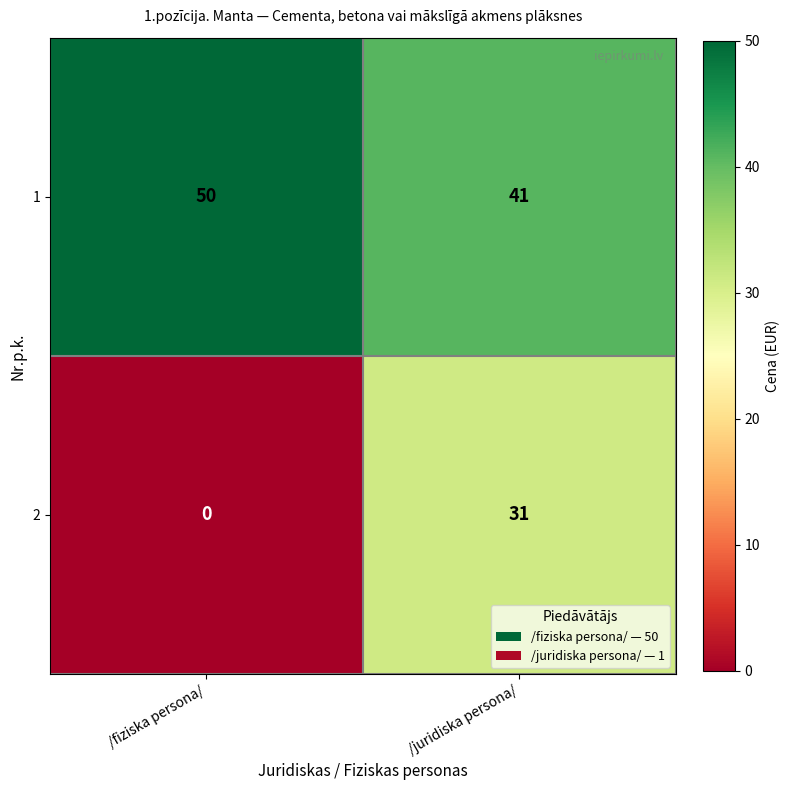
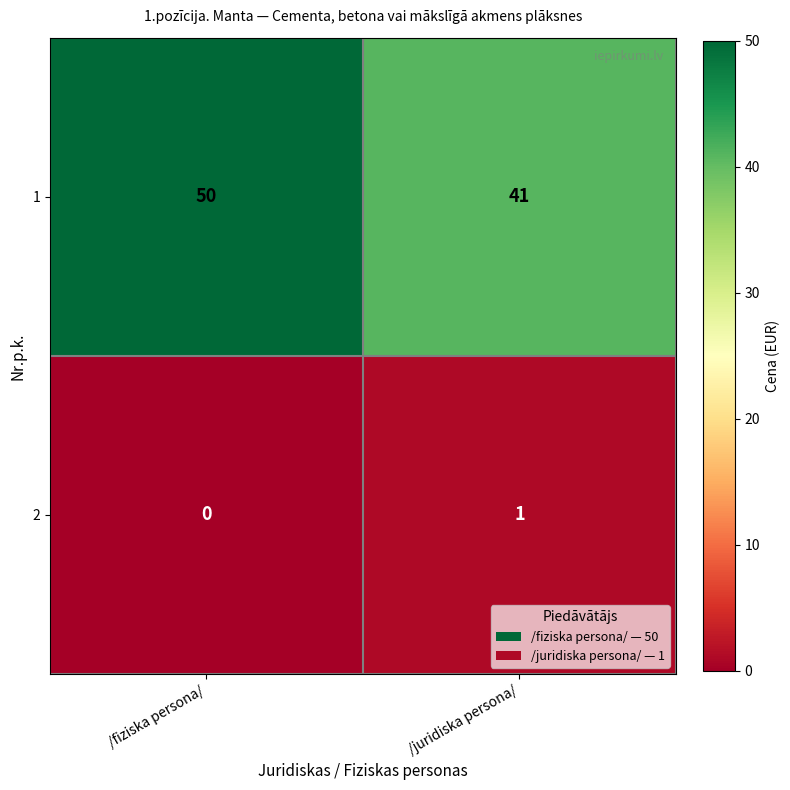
2, /juridiska persona/: 31 -> 1
